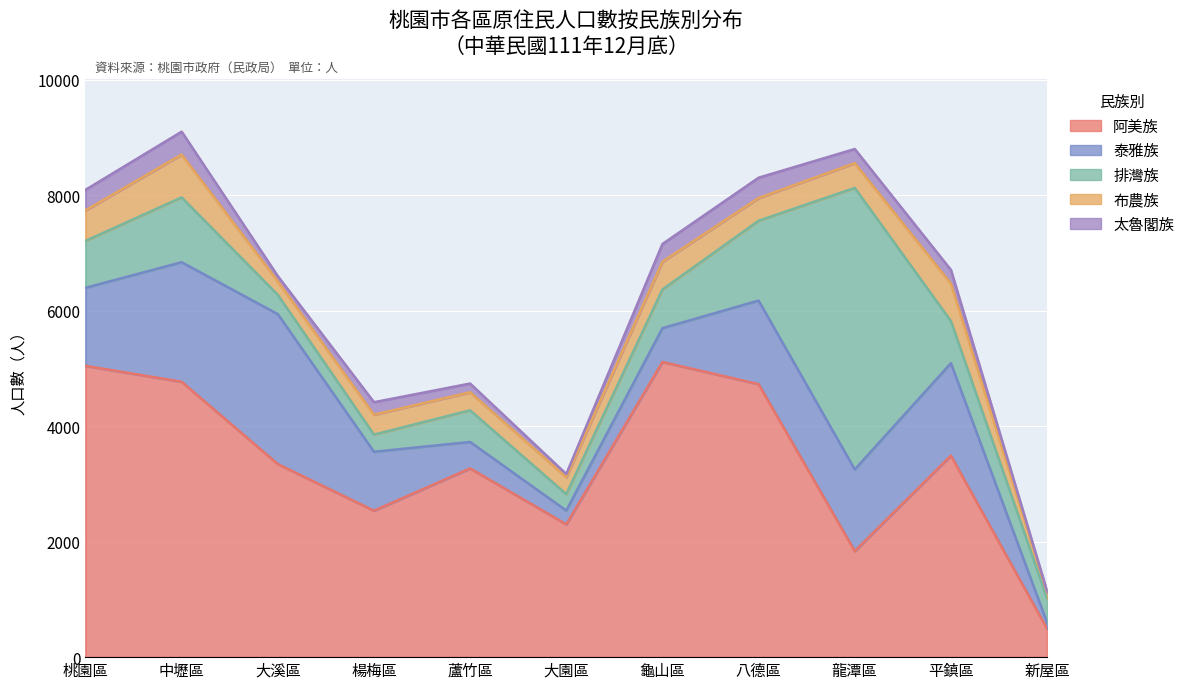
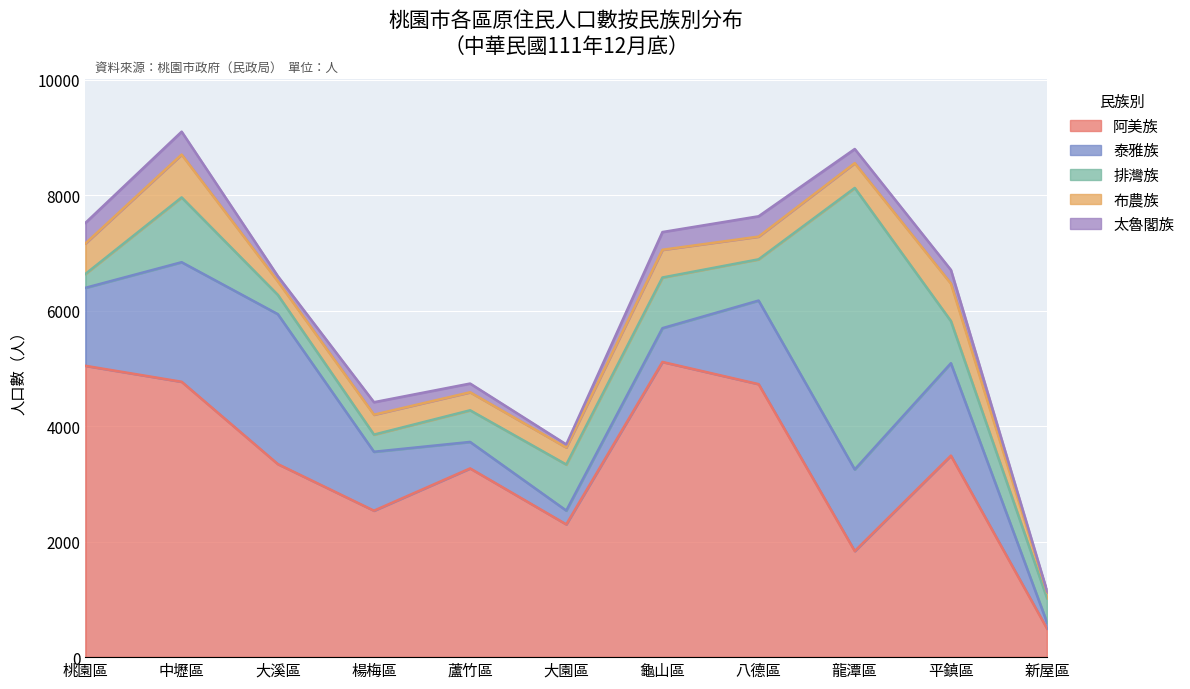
排灣族, 桃園區: 800 -> 200
排灣族, 大園區: 300 -> 800
排灣族, 龜山區: 700 -> 900
排灣族, 八德區: 1400 -> 700
